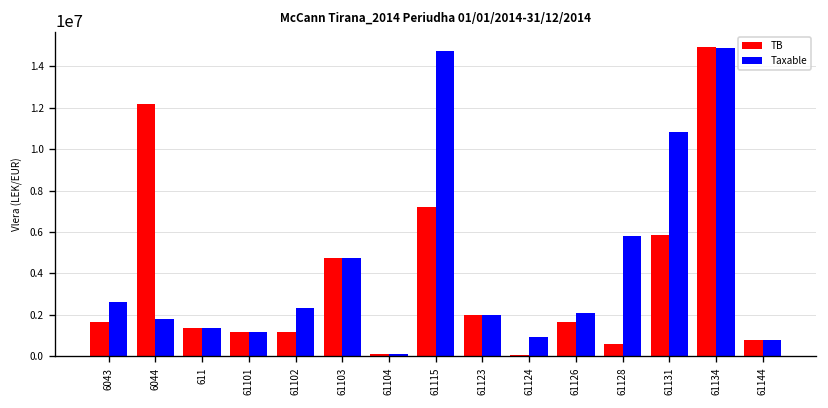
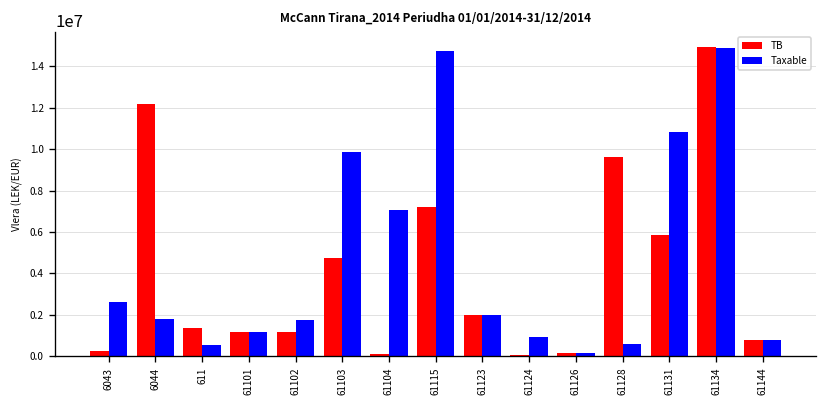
TB, 6043: 1700000 -> 300000
Taxable, 611: 1400000 -> 500000
Taxable, 61102: 2300000 -> 1700000
Taxable, 61103: 4700000 -> 9800000
Taxable, 61104: 100000 -> 7100000
TB, 61126: 1600000 -> 200000
Taxable, 61126: 2100000 -> 200000
TB, 61128: 600000 -> 9600000
Taxable, 61128: 5800000 -> 600000
